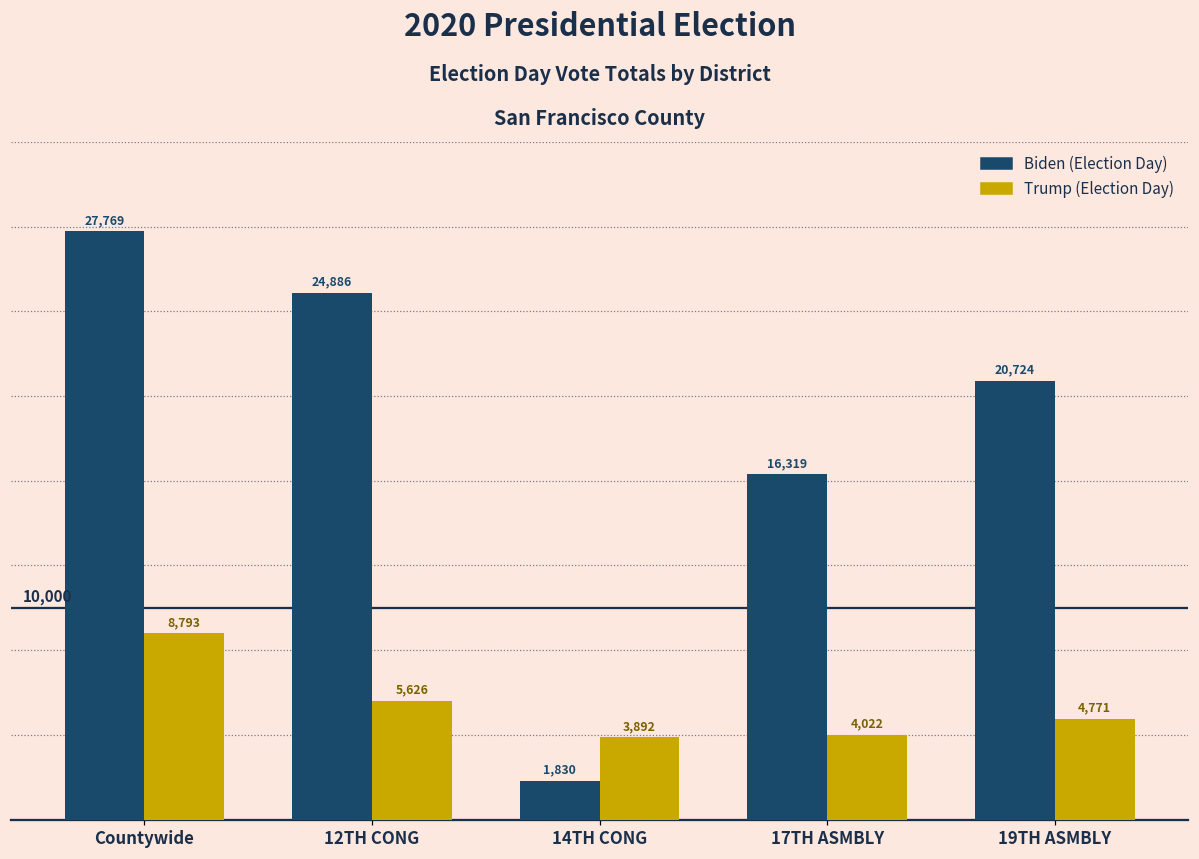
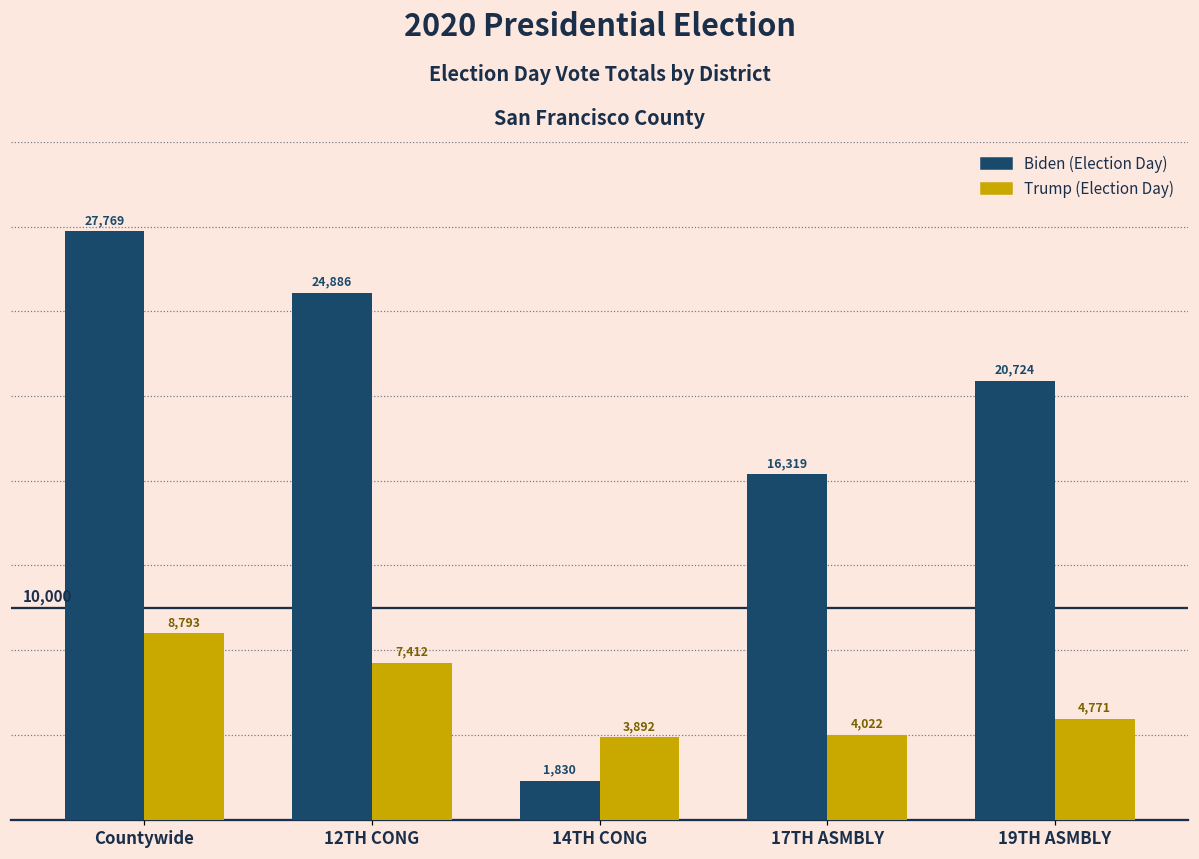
Trump (Election Day), 12TH CONG: 5,626 -> 7,412
